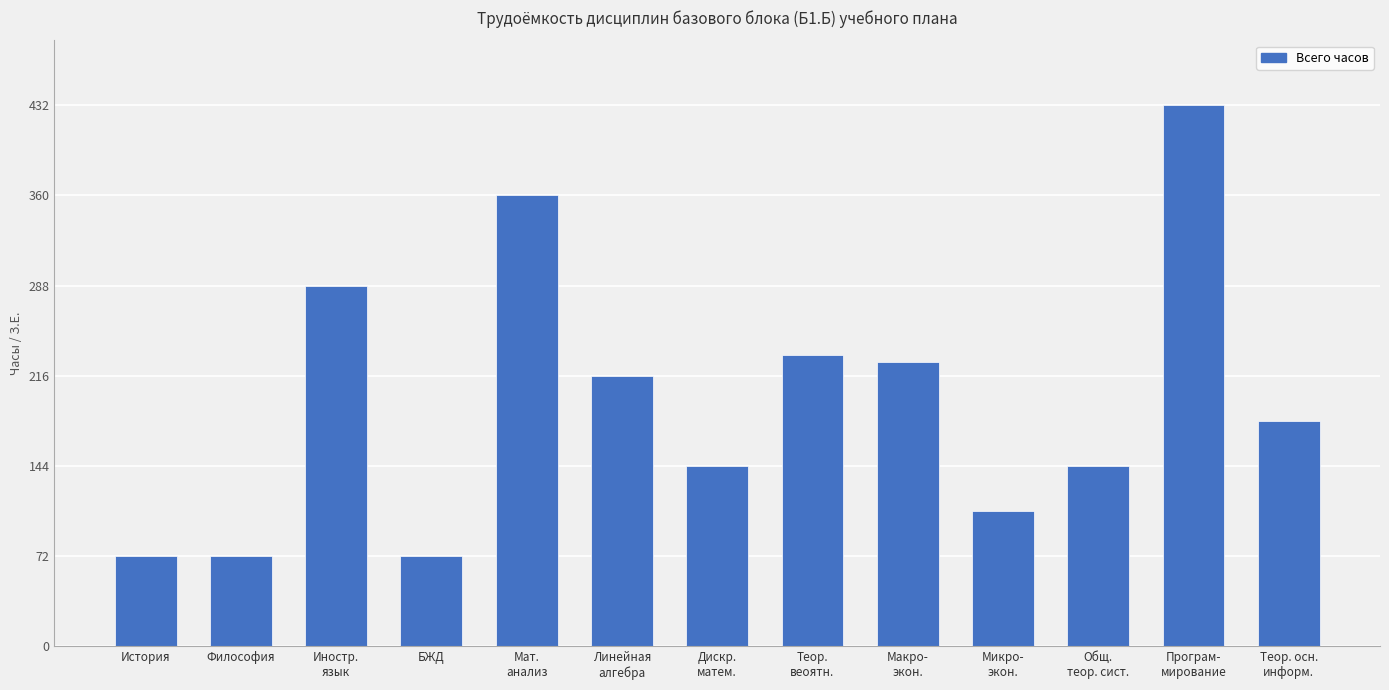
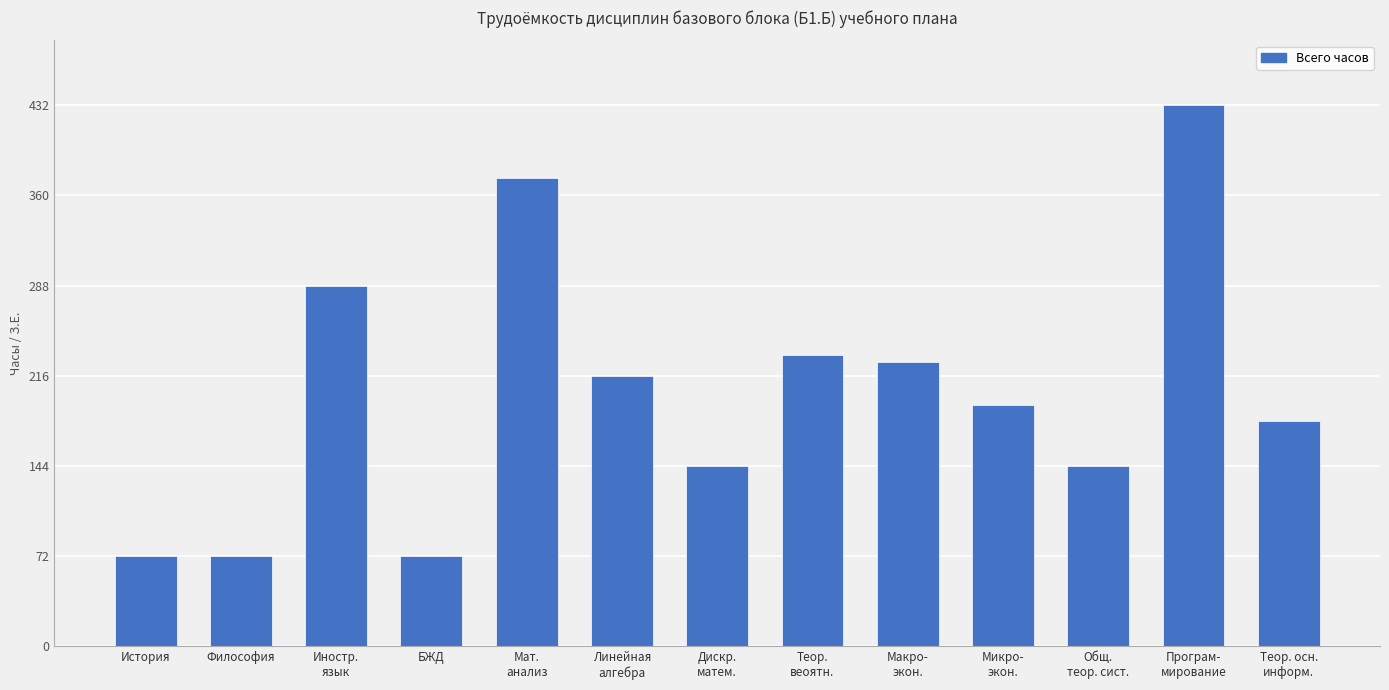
Мат. анализ: 360 -> 374
Микро- экон.: 108 -> 193
